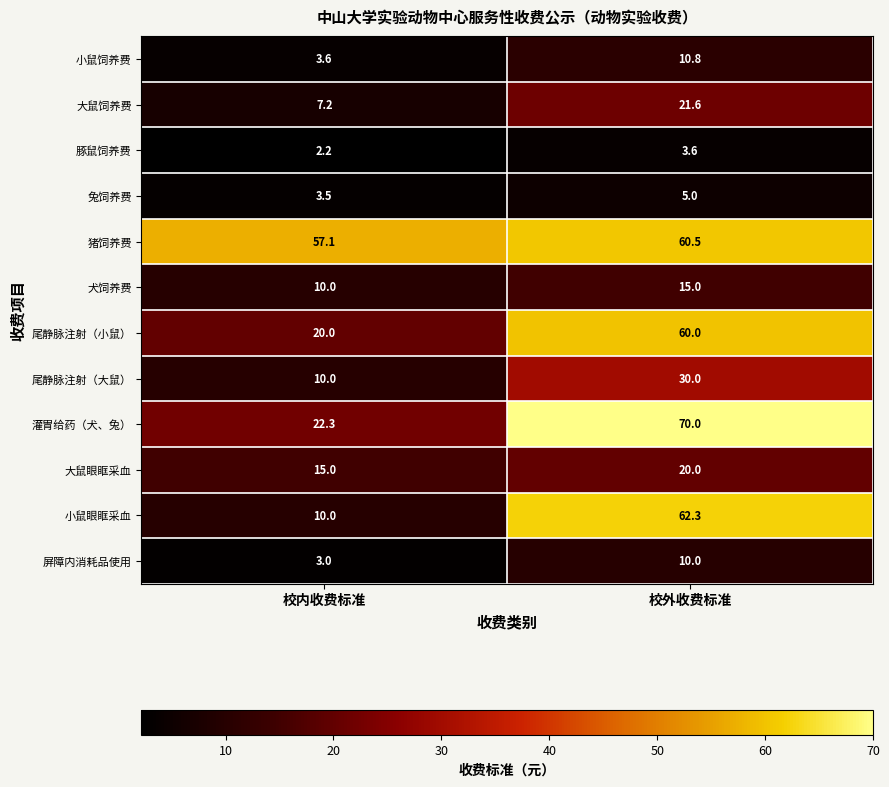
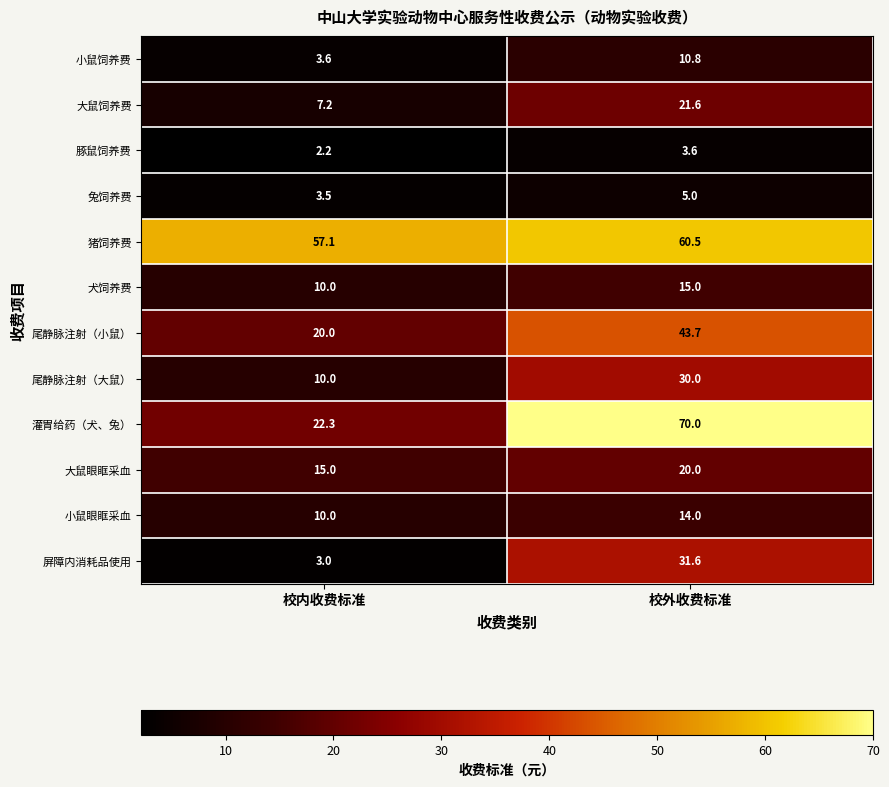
尾静脉注射（小鼠）, 校外收费标准: 60.0 -> 43.7
小鼠眼眶采血, 校外收费标准: 62.3 -> 14.0
屏障内消耗品使用, 校外收费标准: 10.0 -> 31.6
